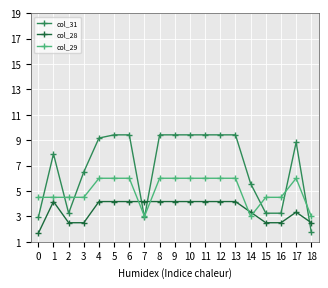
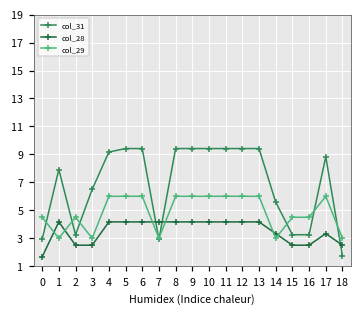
col_29, 1: 4.5 -> 3.0
col_29, 3: 4.5 -> 3.0
